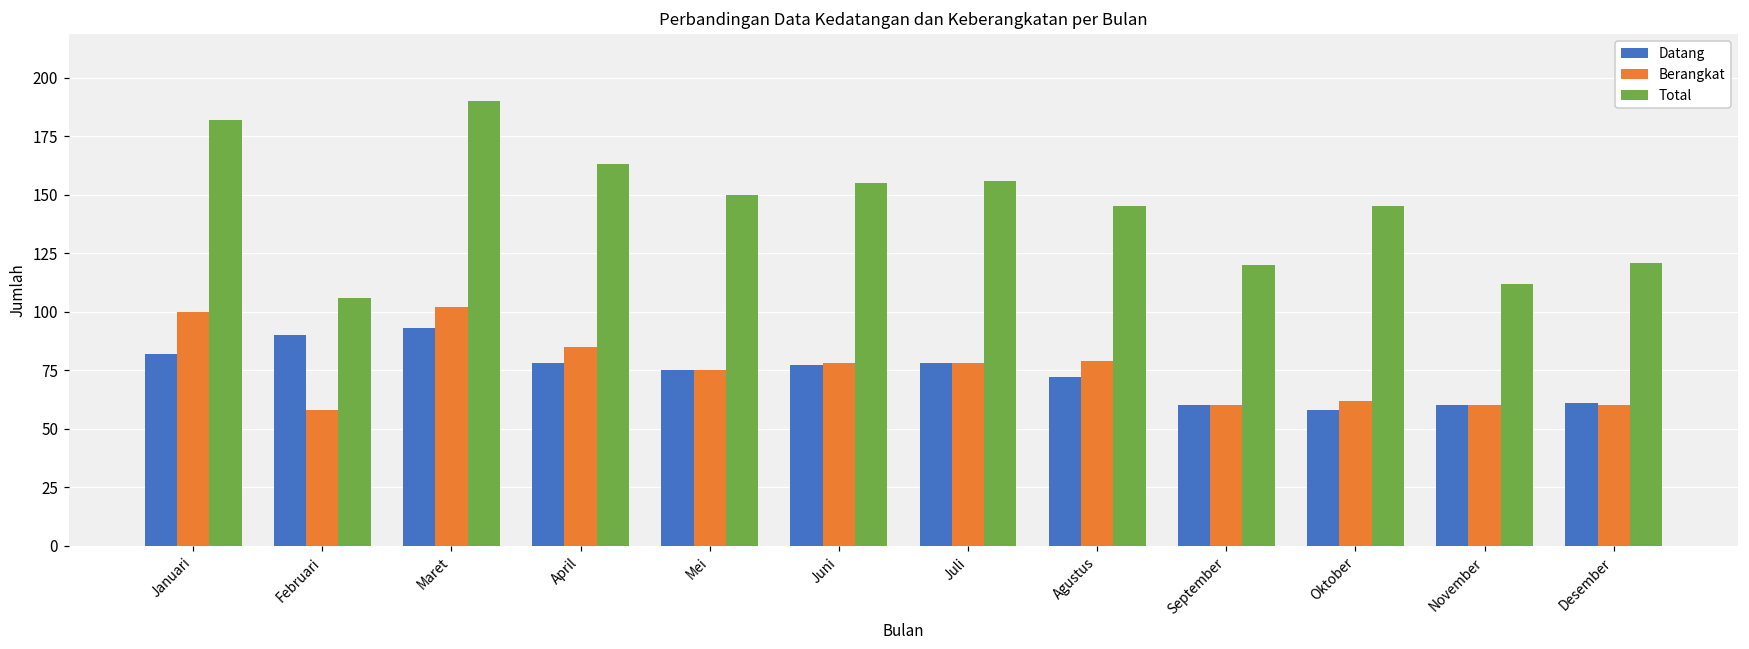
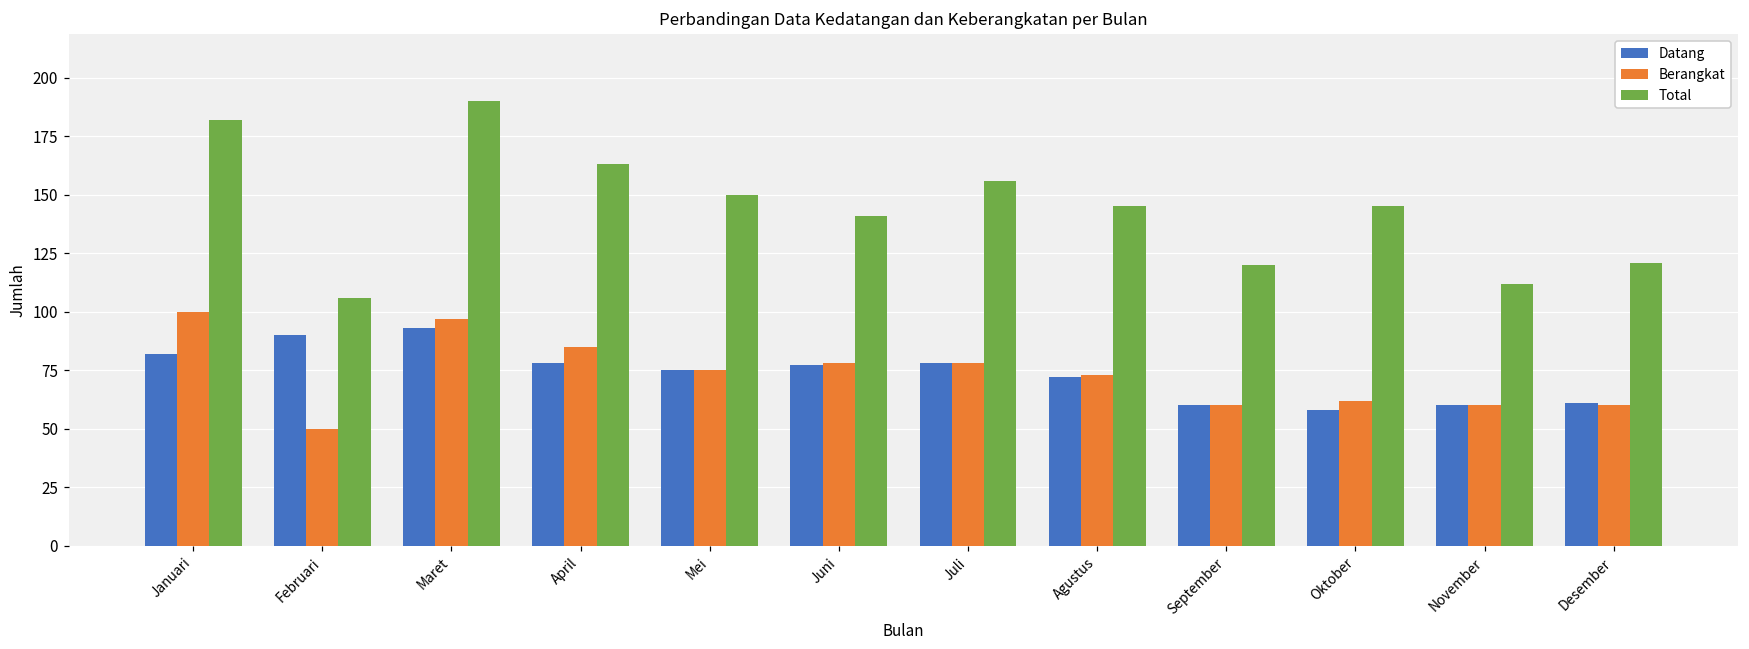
Berangkat, Februari: 58 -> 50
Berangkat, Maret: 102 -> 97
Total, Juni: 155 -> 141
Berangkat, Agustus: 79 -> 73
